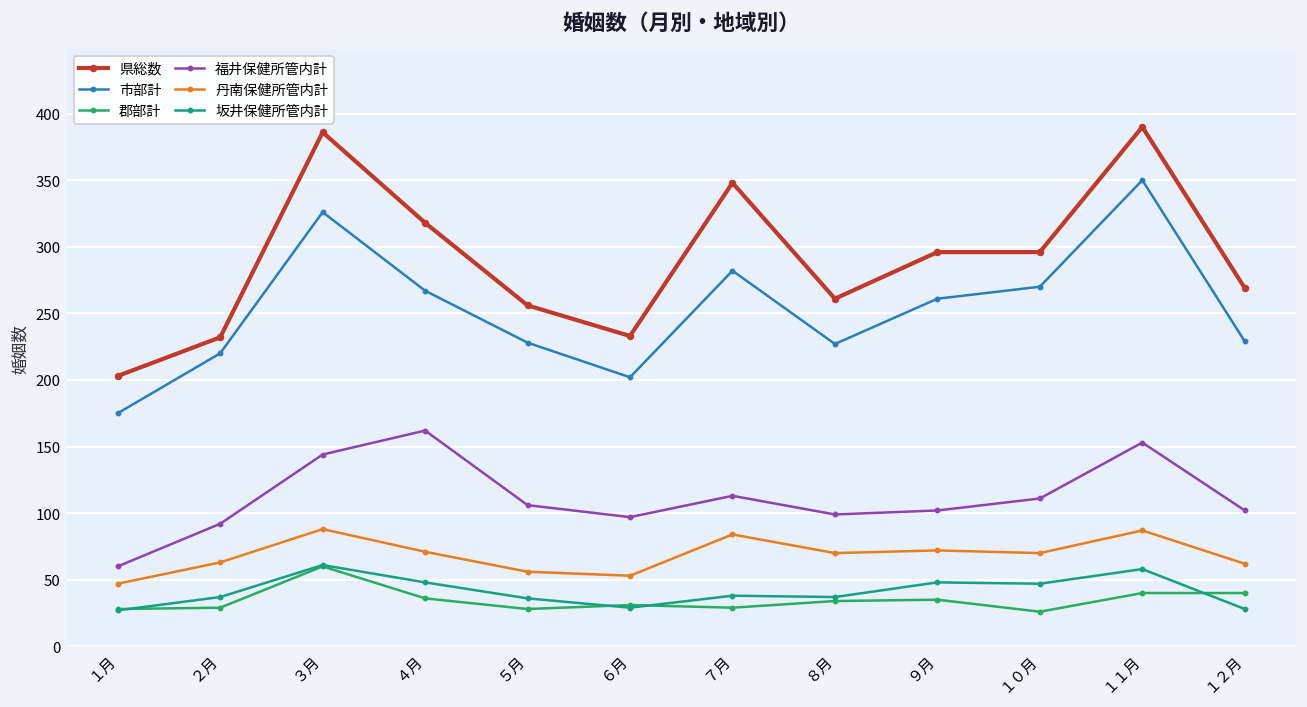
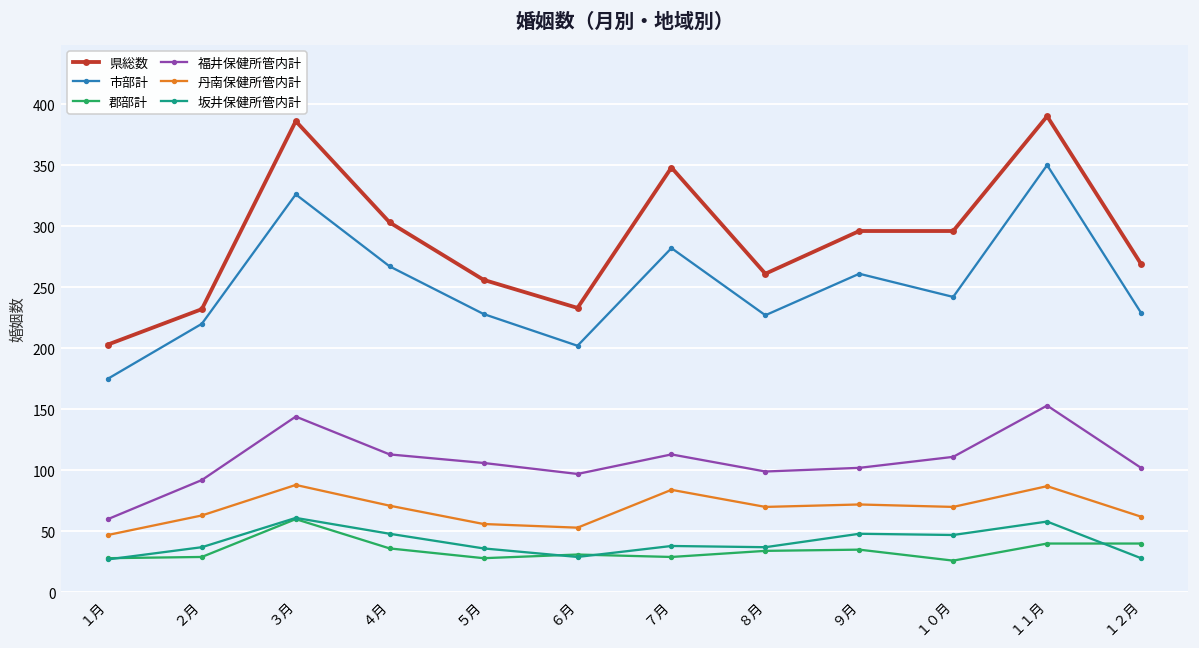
県総数, ４月: 318 -> 303
福井保健所管内計, ４月: 162 -> 113
市部計, １０月: 270 -> 242
